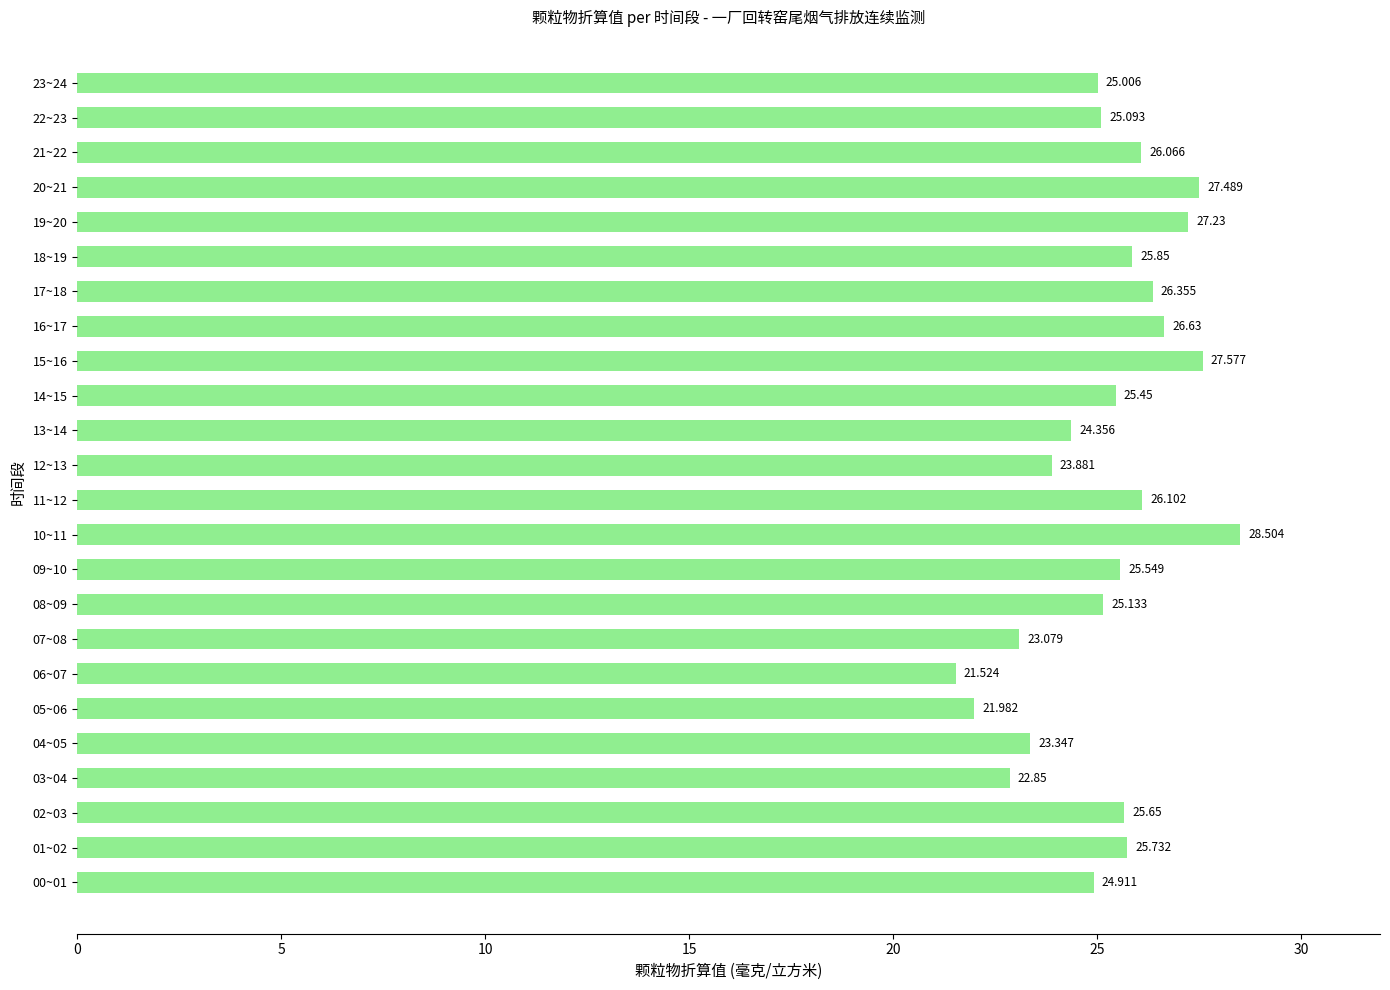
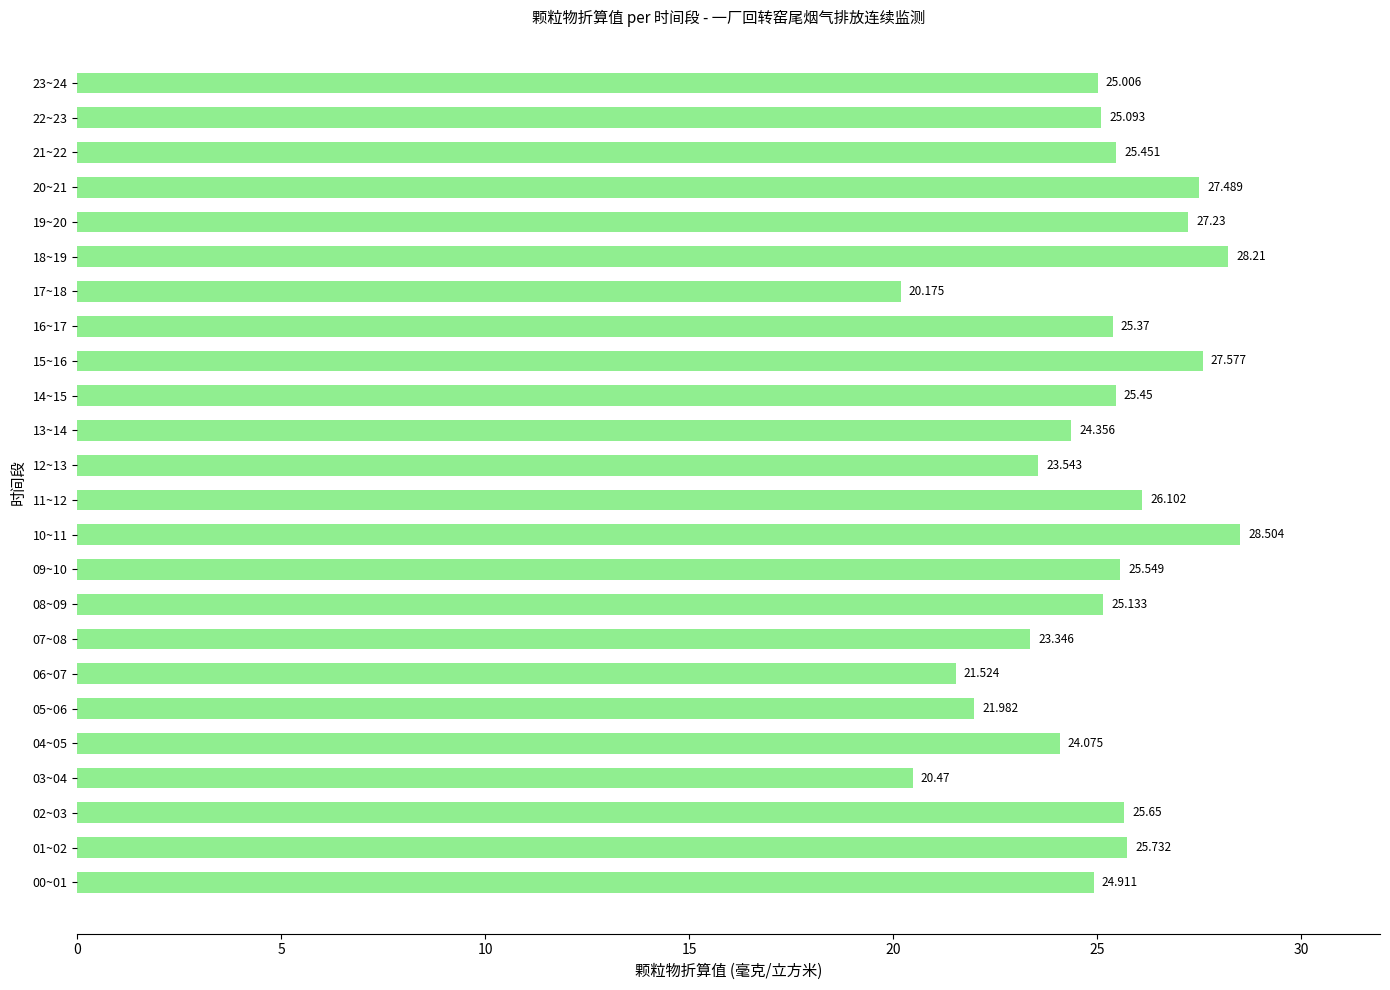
21~22: 26.066 -> 25.451
18~19: 25.85 -> 28.21
17~18: 26.355 -> 20.175
16~17: 26.63 -> 25.37
12~13: 23.881 -> 23.543
07~08: 23.079 -> 23.346
04~05: 23.347 -> 24.075
03~04: 22.85 -> 20.47
